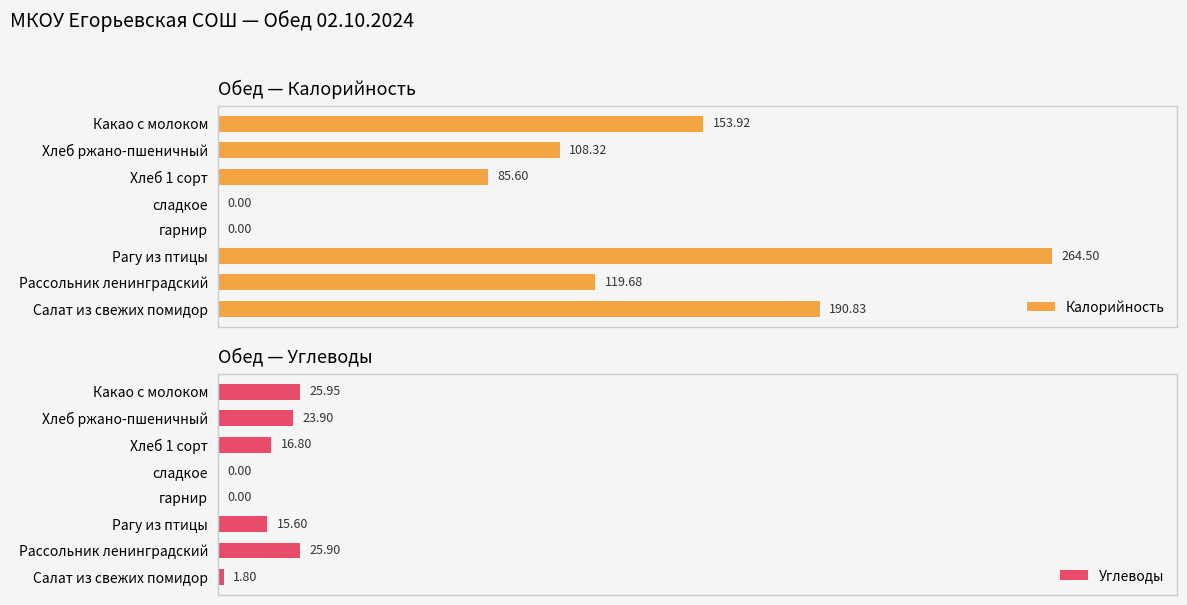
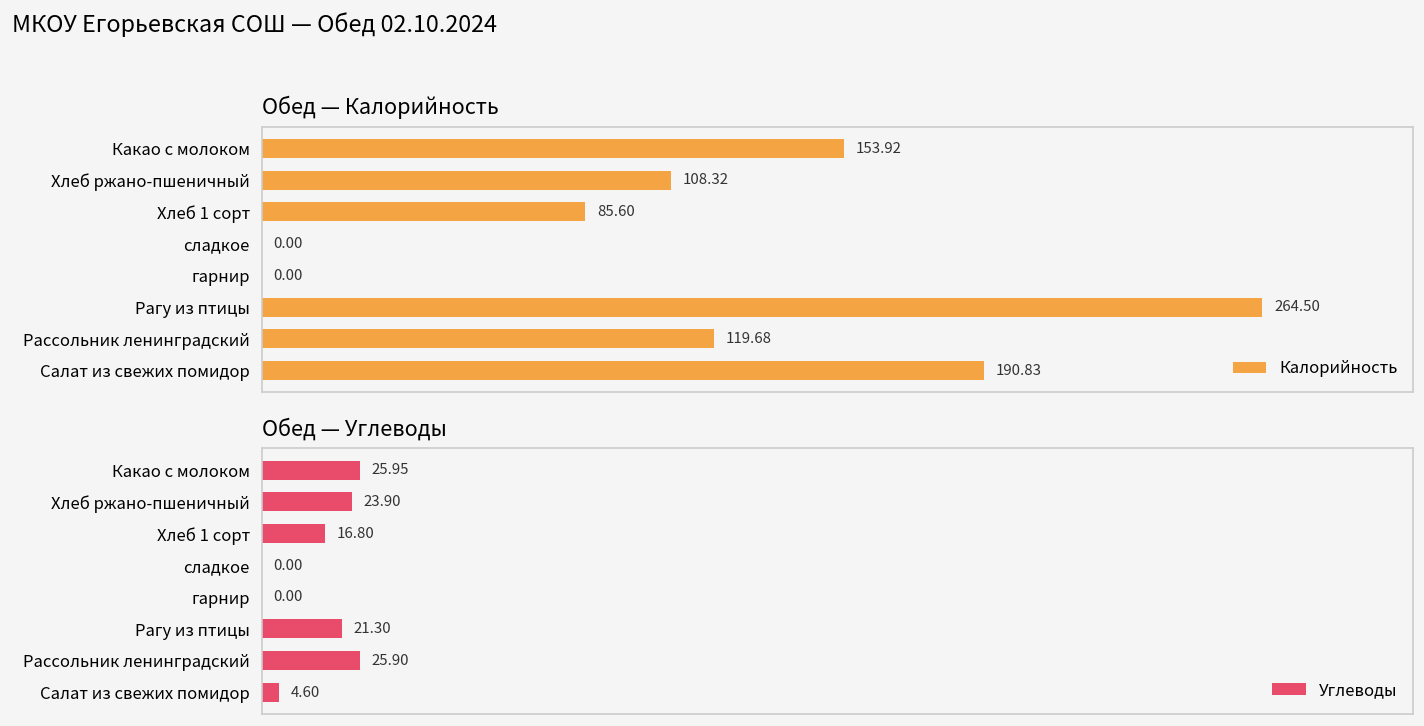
Обед — Углеводы, Рагу из птицы: 15.60 -> 21.30
Обед — Углеводы, Салат из свежих помидор: 1.80 -> 4.60
